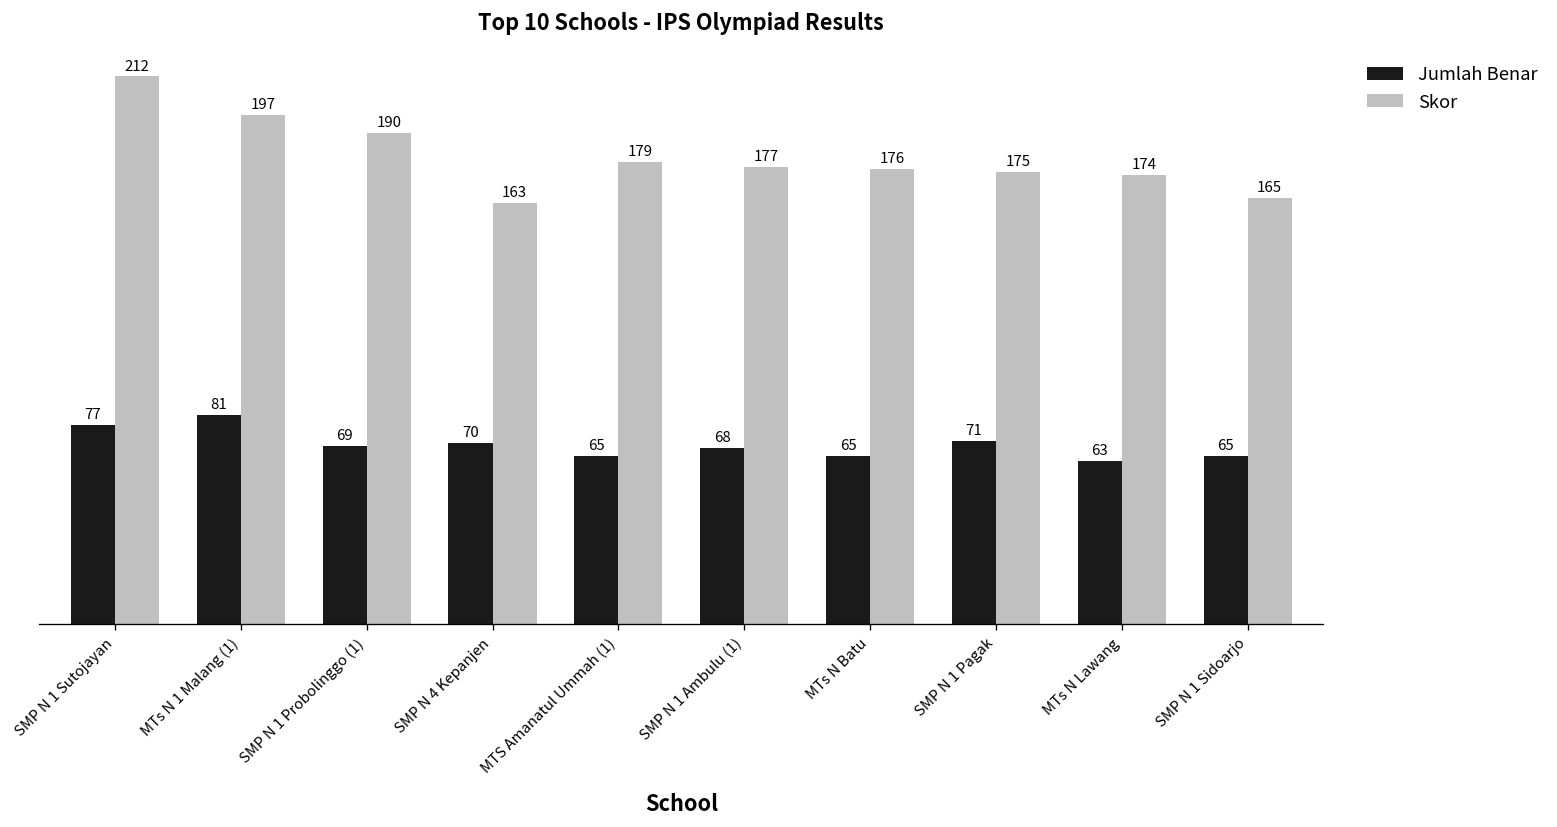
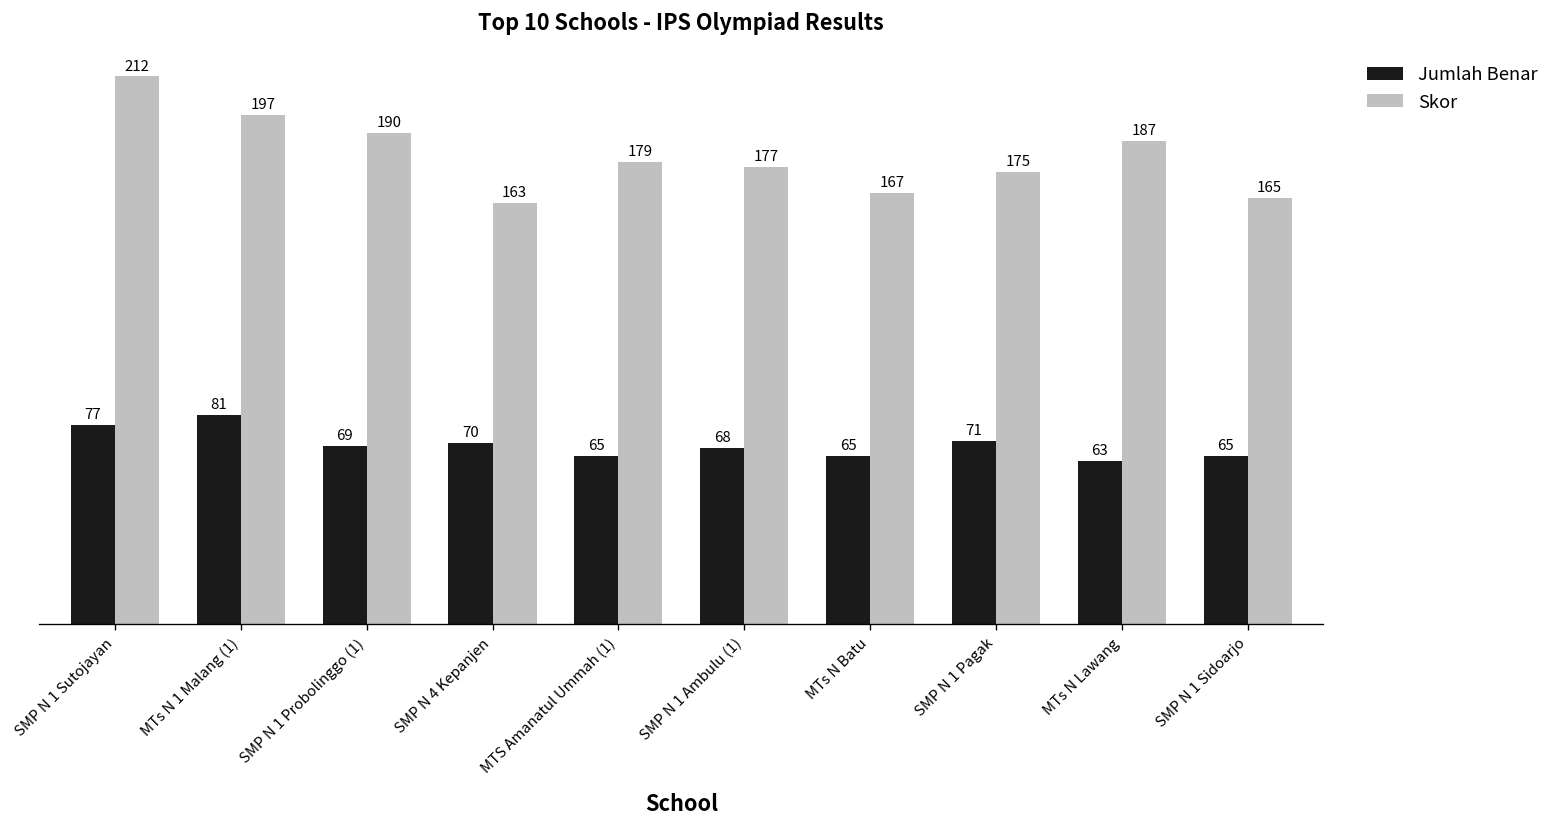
Skor, MTs N Batu: 176 -> 167
Skor, MTs N Lawang: 174 -> 187
